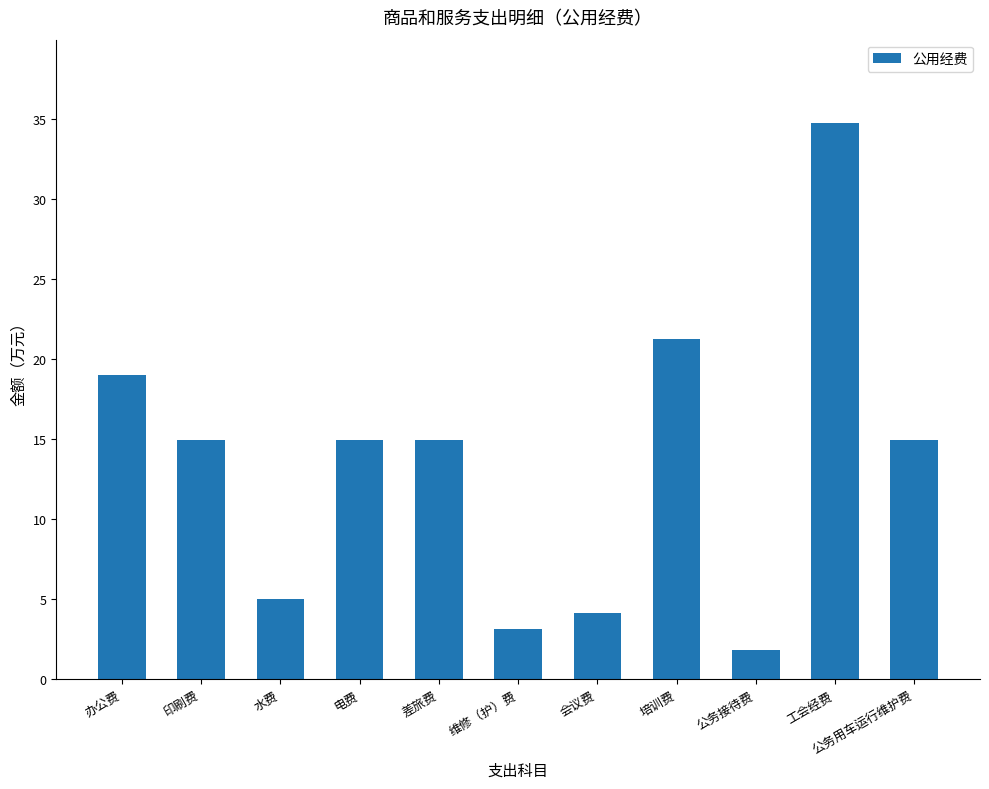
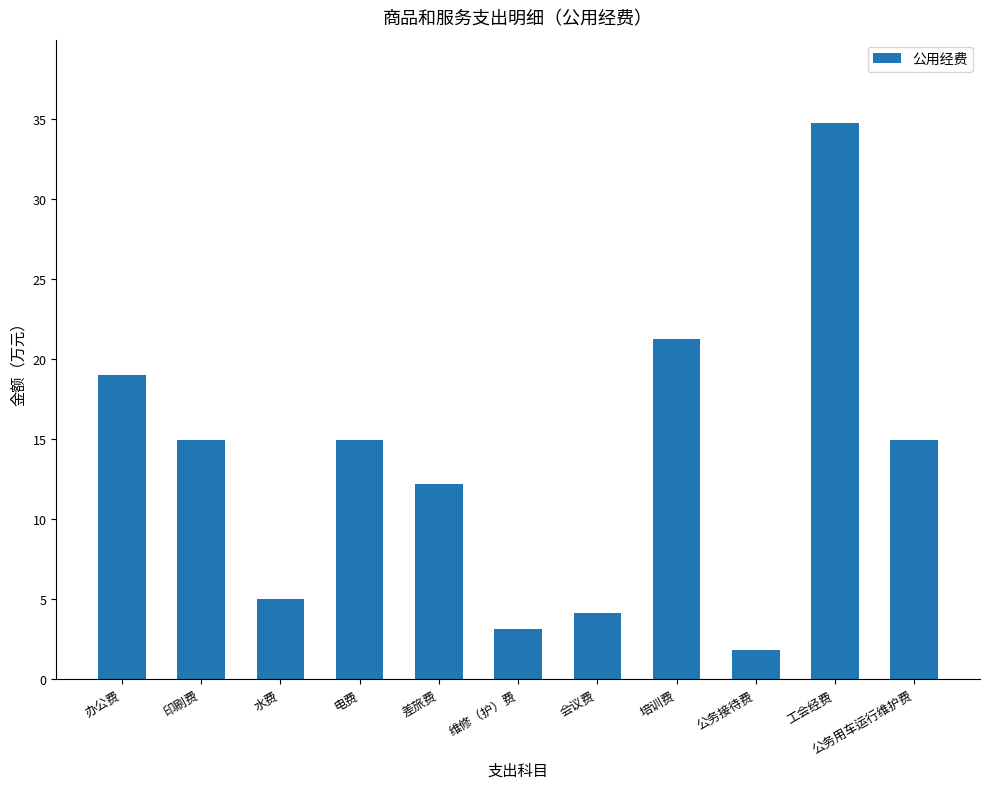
差旅费: 15.0 -> 12.2
